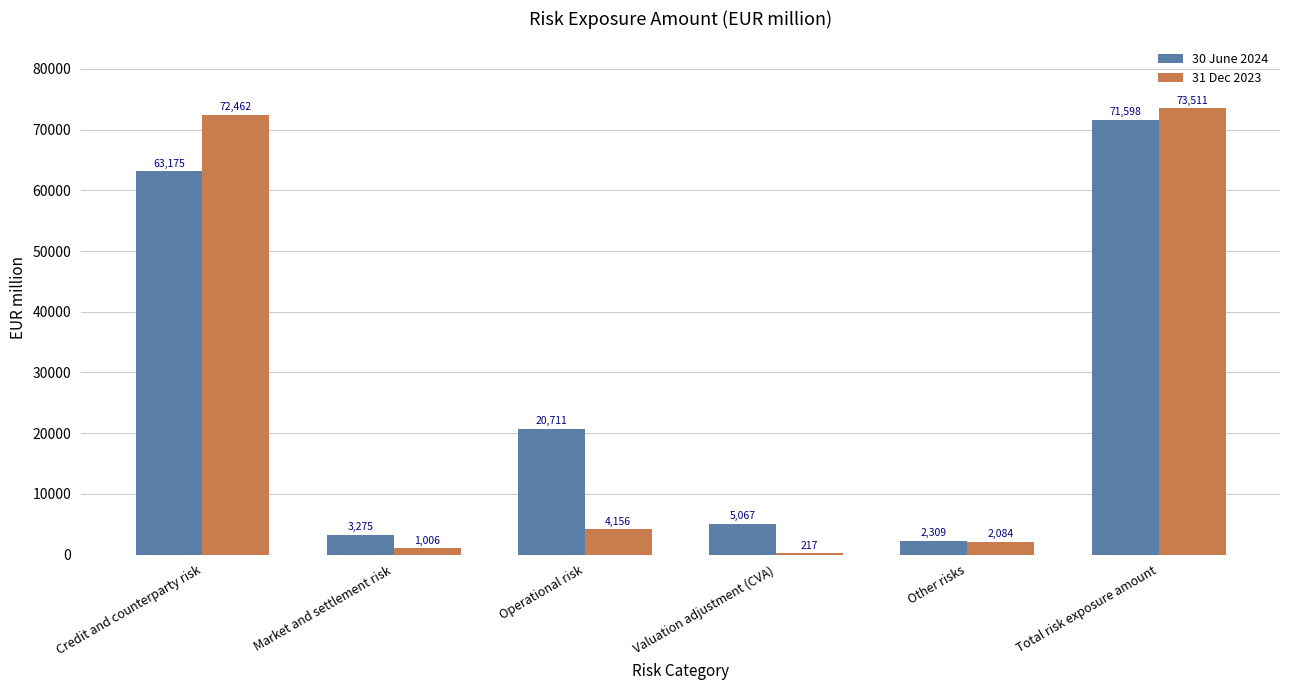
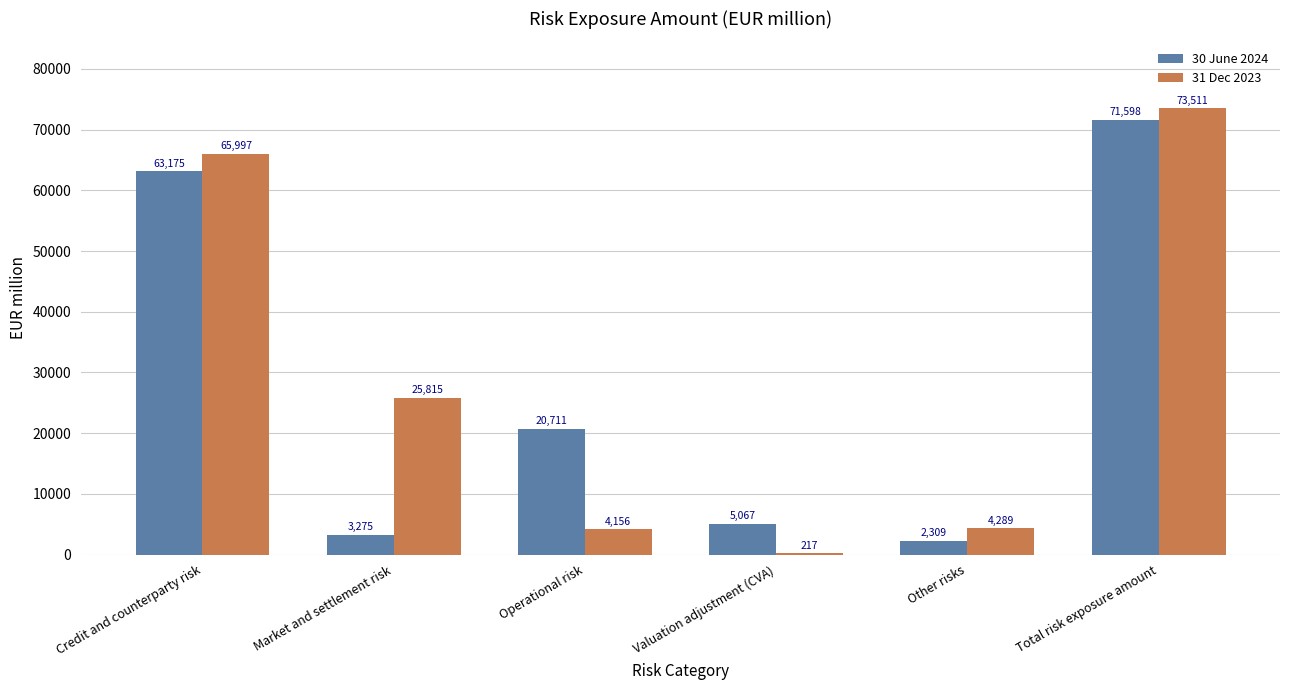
31 Dec 2023, Credit and counterparty risk: 72,462 -> 65,997
31 Dec 2023, Market and settlement risk: 1,006 -> 25,815
31 Dec 2023, Other risks: 2,084 -> 4,289
